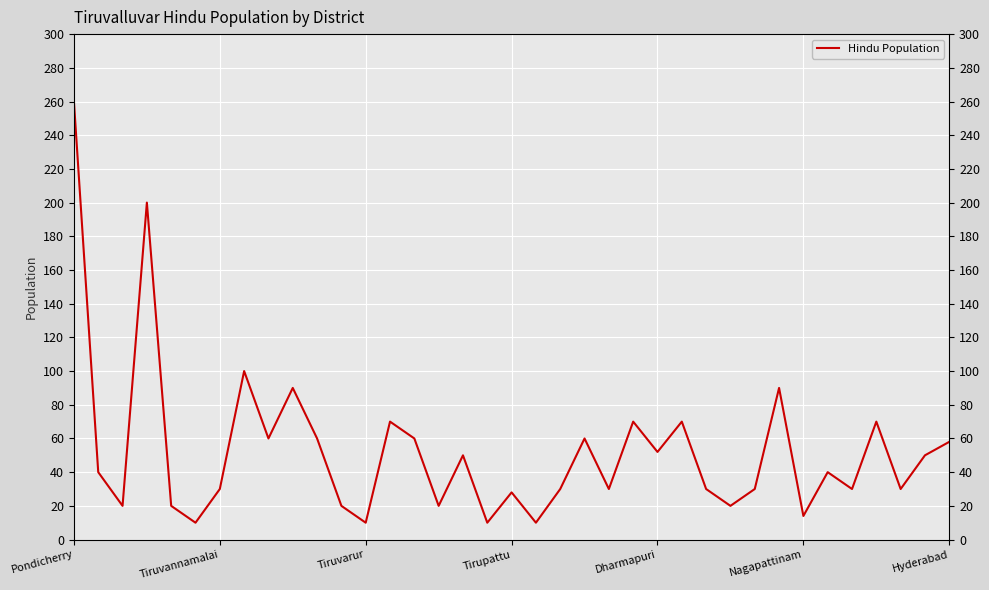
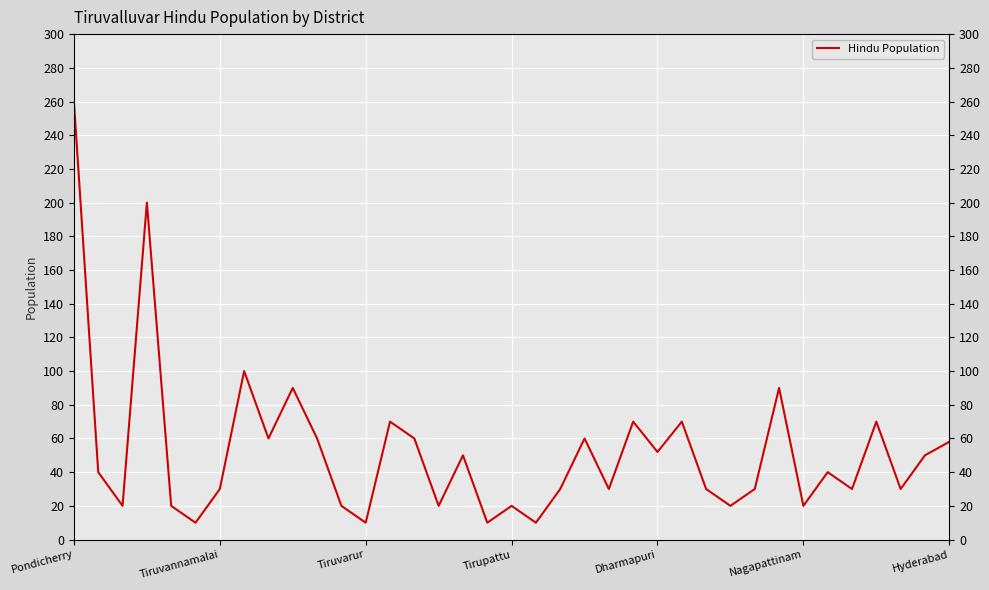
Tirupattu: 28 -> 20
Nagapattinam: 14 -> 20
